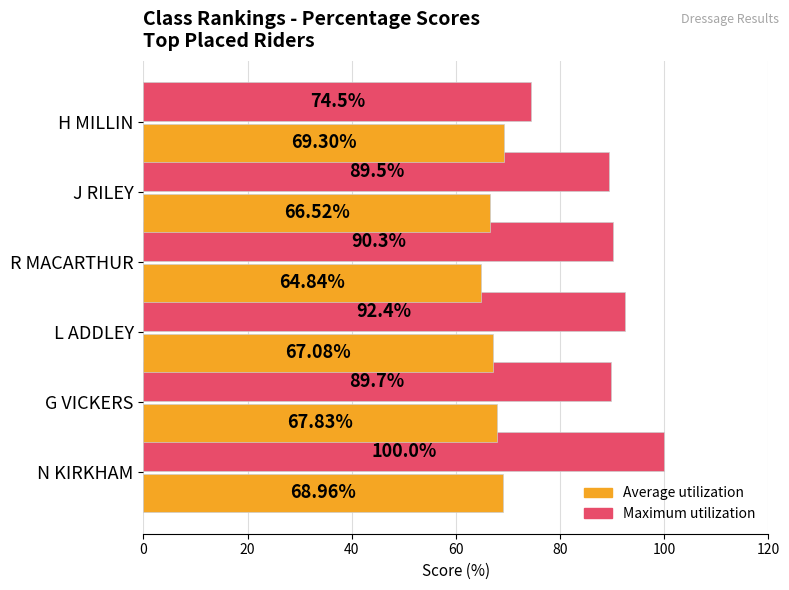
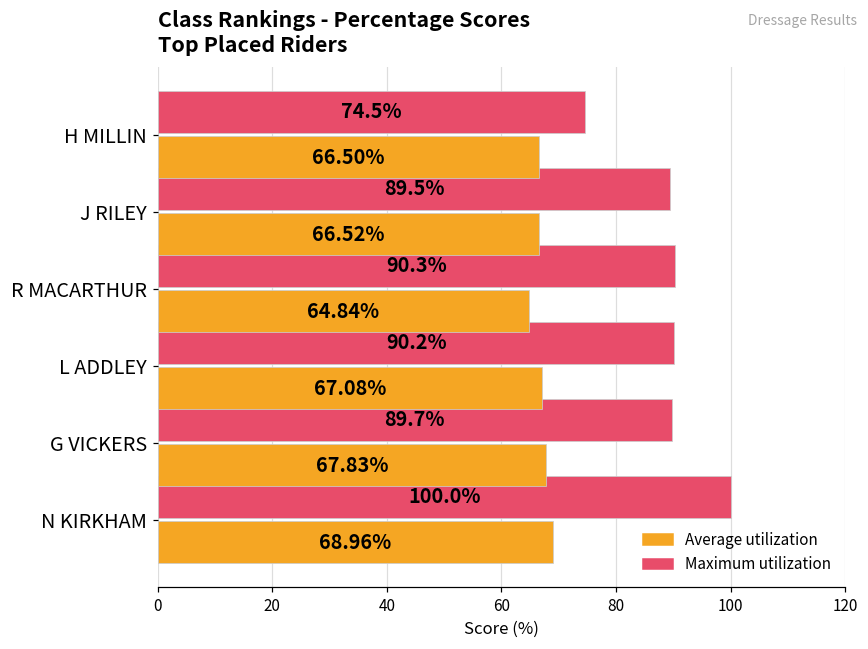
Average utilization, H MILLIN: 69.30% -> 66.50%
Maximum utilization, L ADDLEY: 92.4% -> 90.2%
